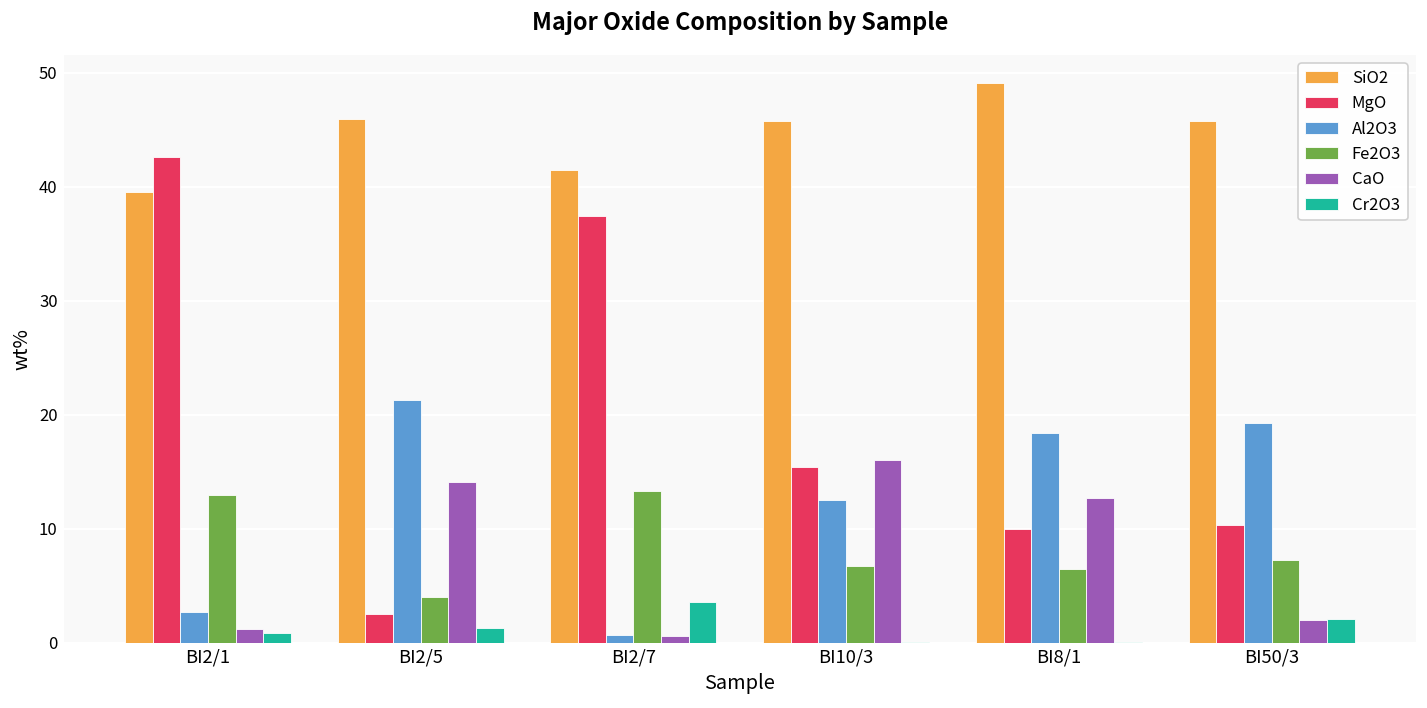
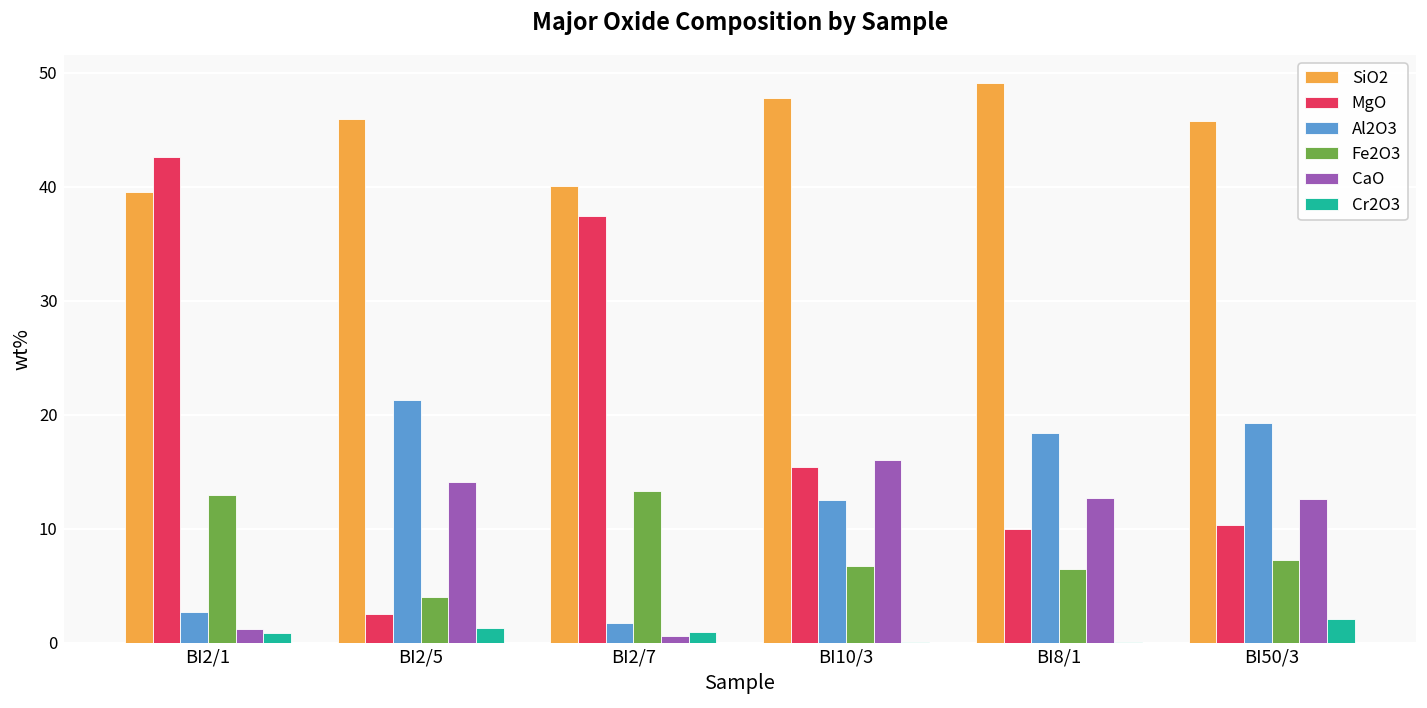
SiO2, BI2/7: 42 -> 40
Al2O3, BI2/7: 1 -> 2
Cr2O3, BI2/7: 4 -> 1
SiO2, BI10/3: 46 -> 48
CaO, BI50/3: 2 -> 13
